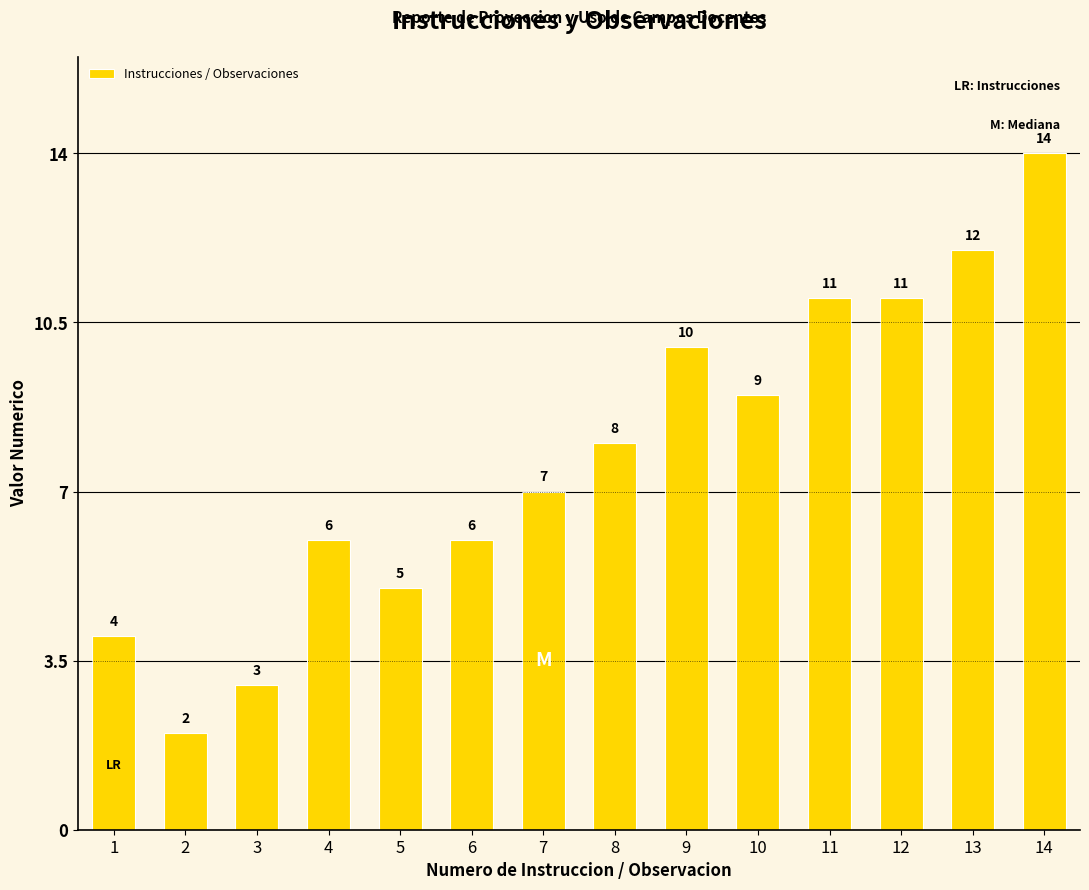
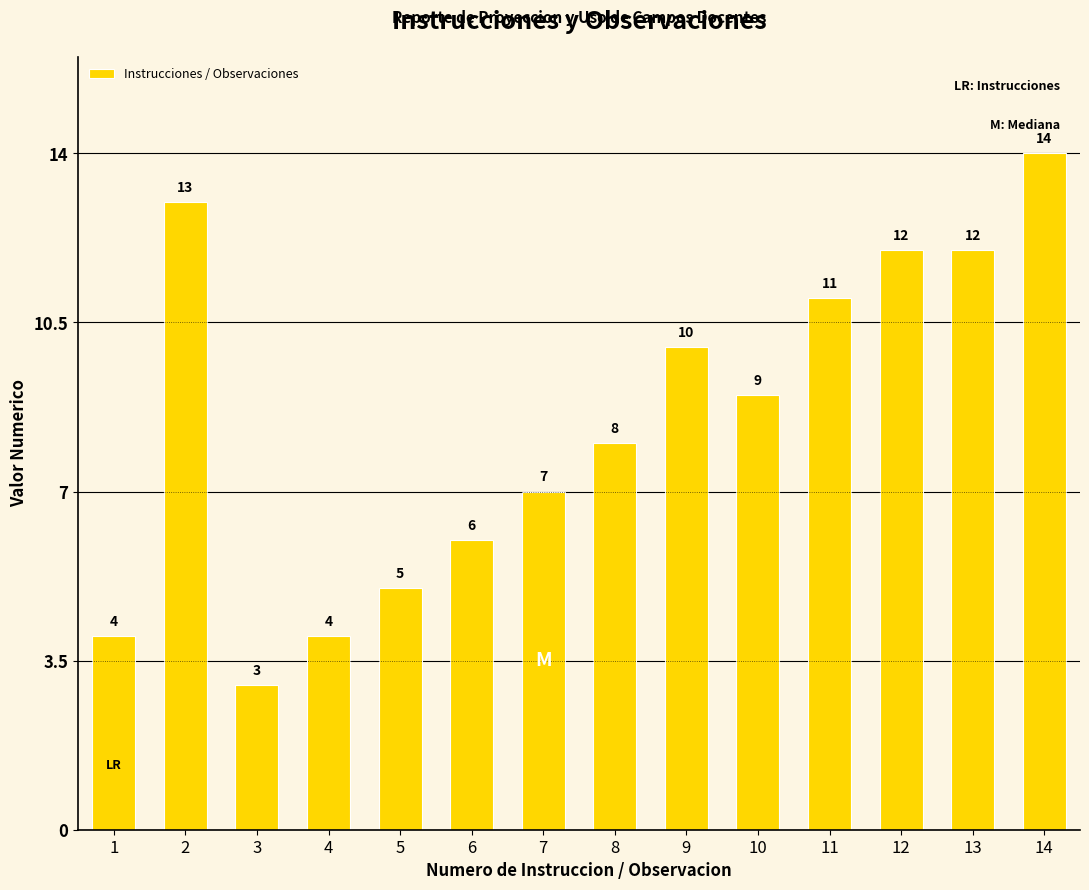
2: 2 -> 13
4: 6 -> 4
12: 11 -> 12
